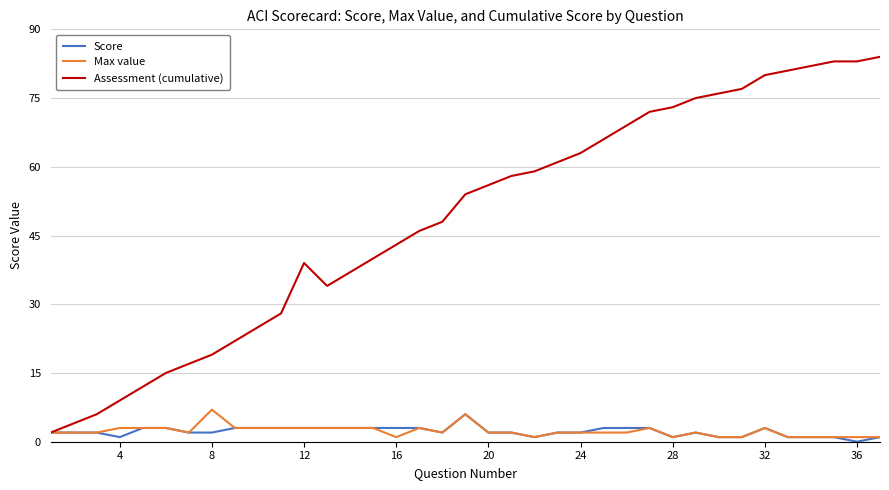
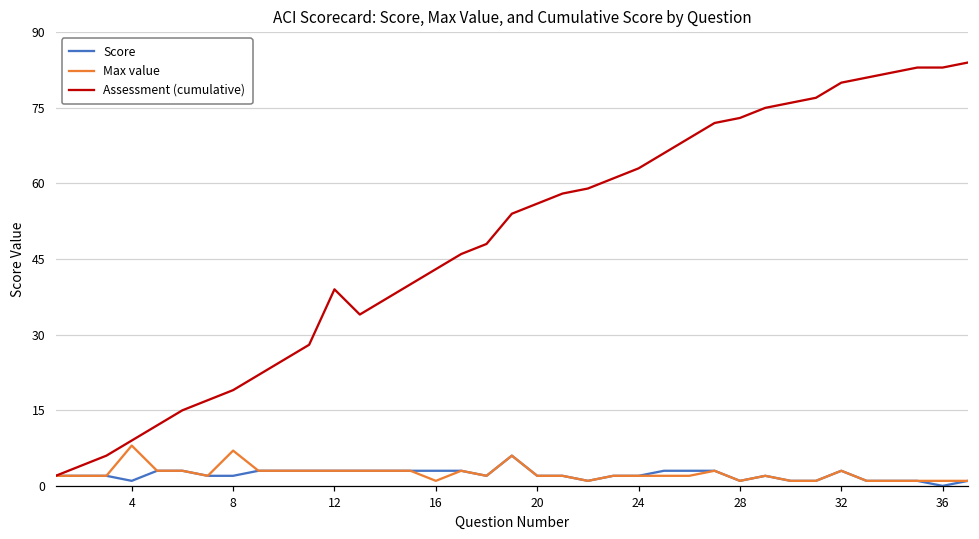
Max value, 4: 3 -> 8
